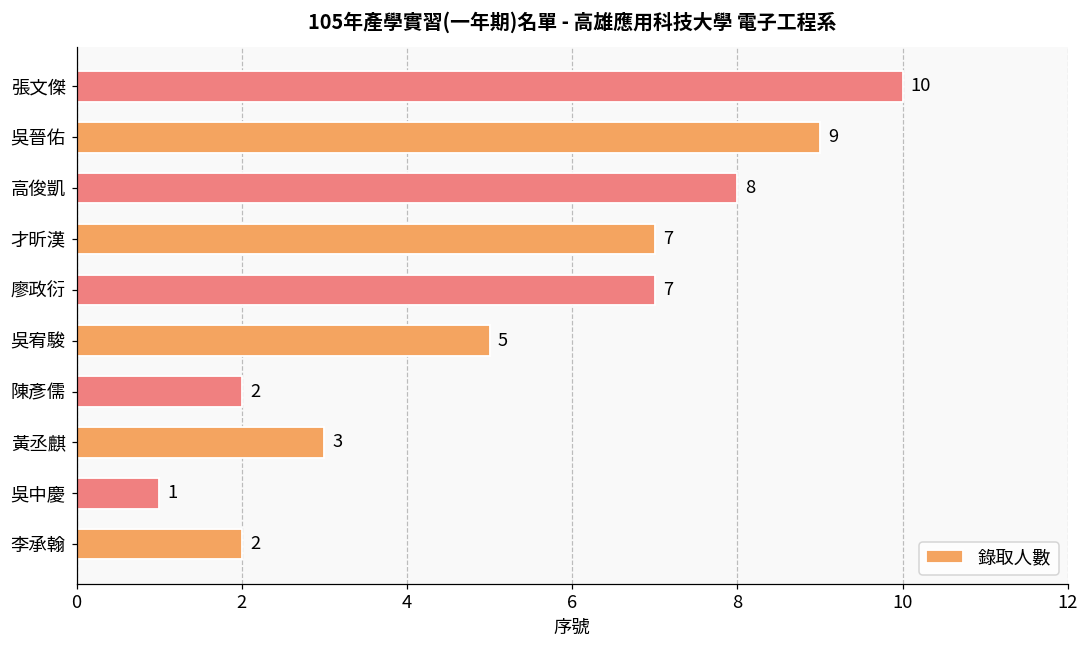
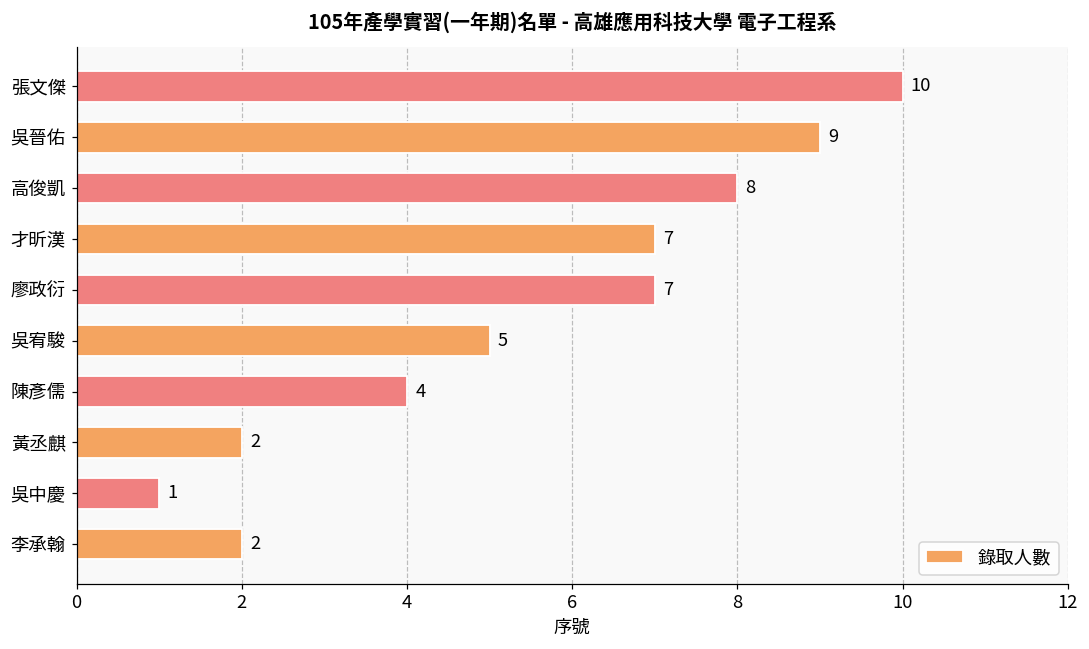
陳彥儒: 2 -> 4
黃丞麒: 3 -> 2
